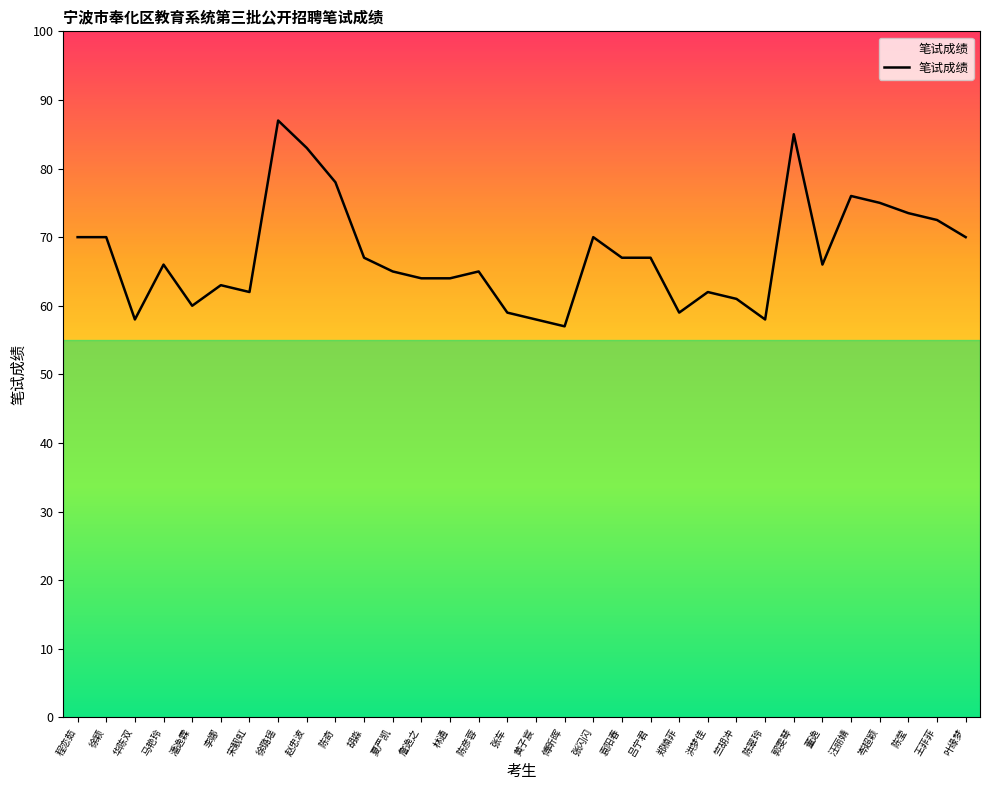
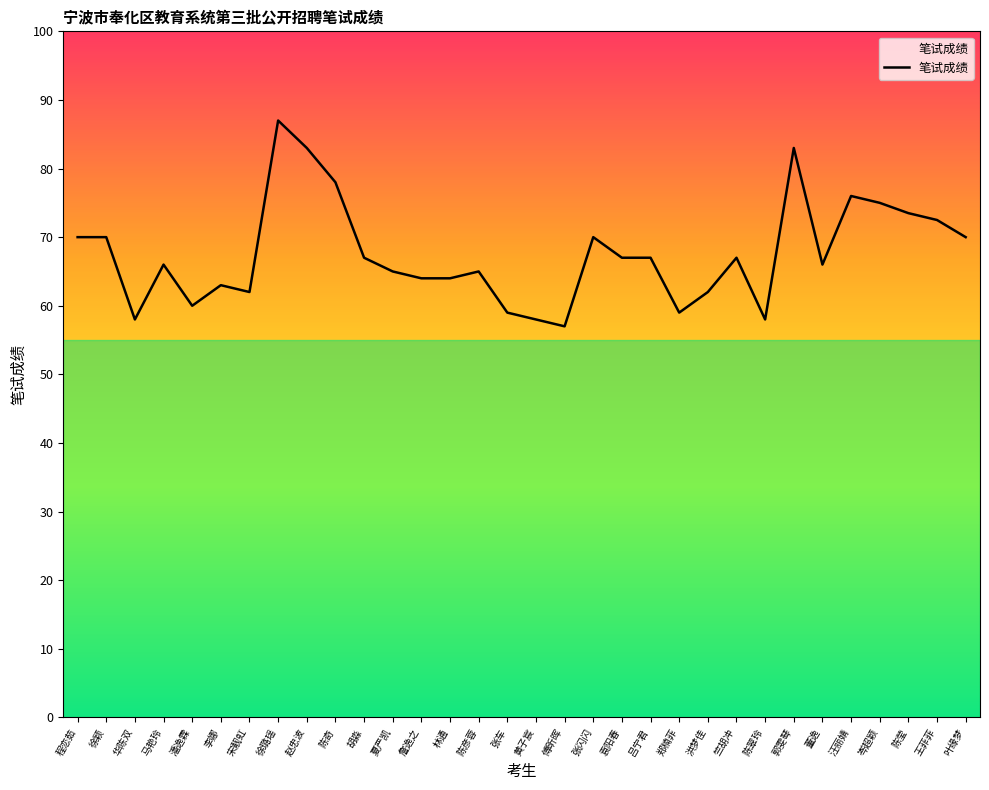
竺胡冲: 61 -> 67
郭雯琴: 85 -> 83
